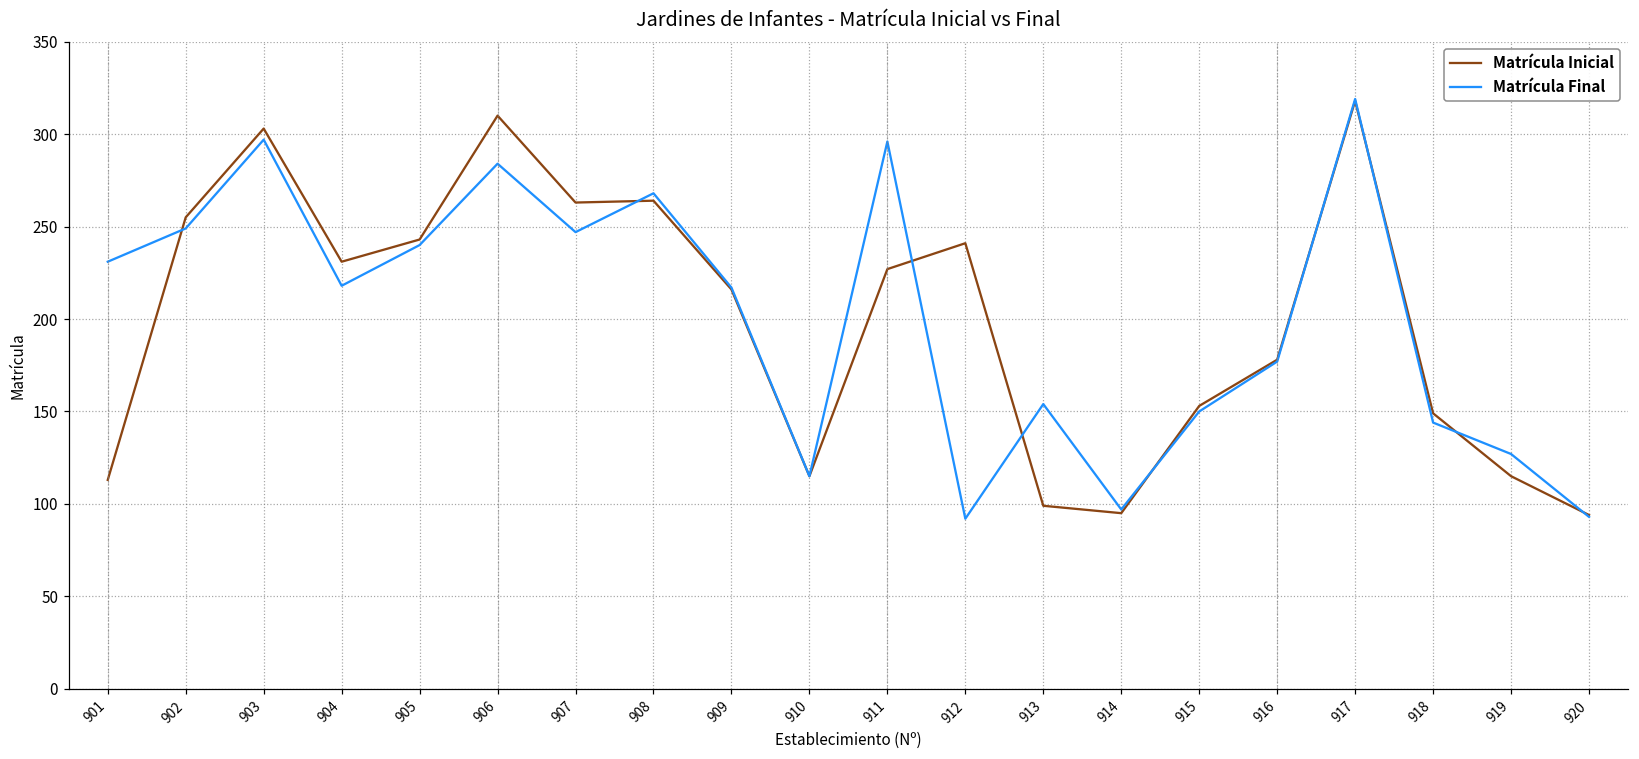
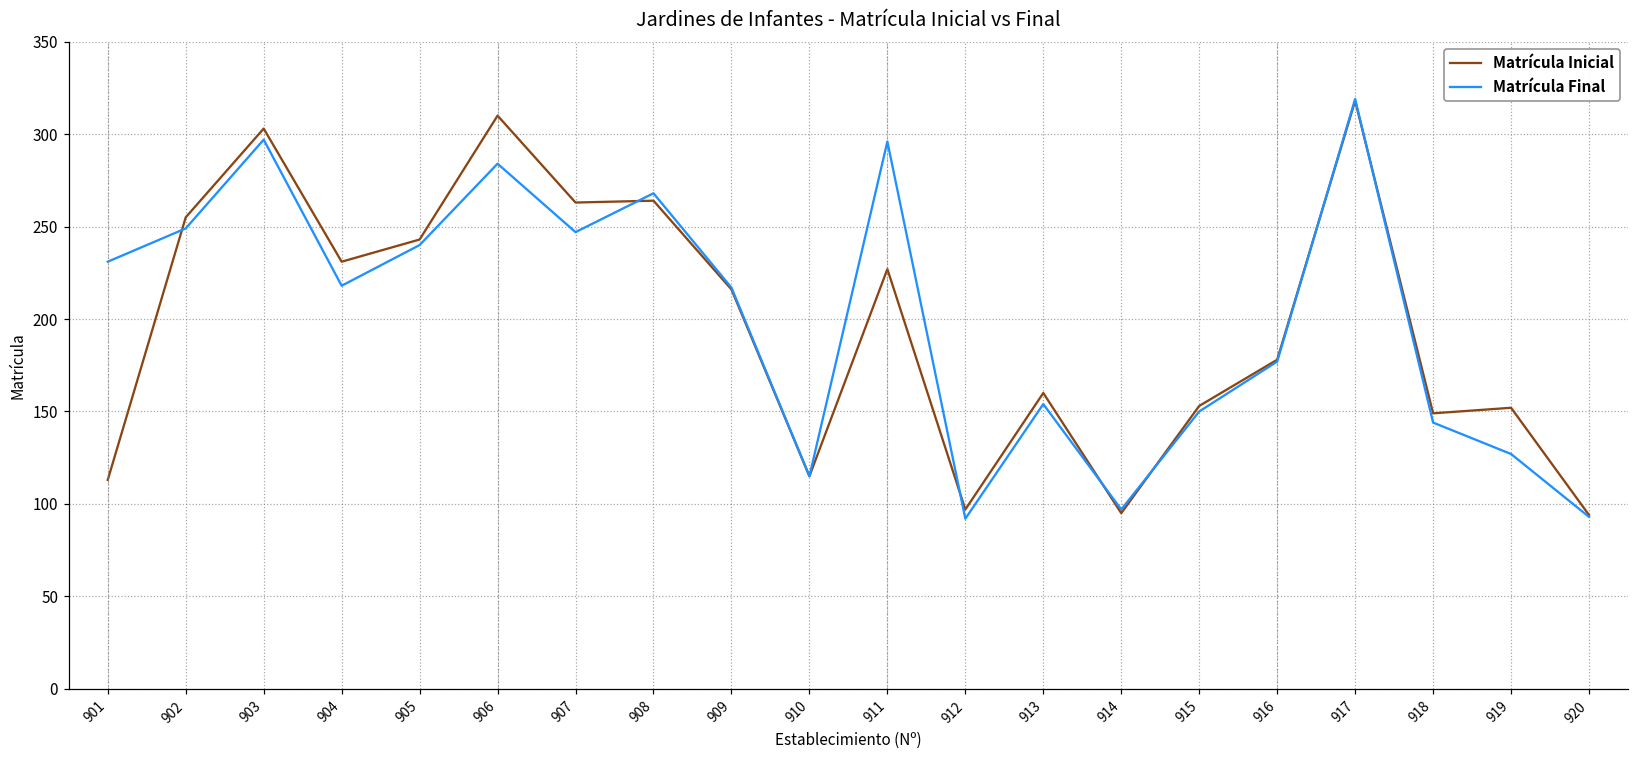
Matrícula Inicial, 912: 241 -> 97
Matrícula Inicial, 913: 99 -> 160
Matrícula Inicial, 919: 115 -> 152
